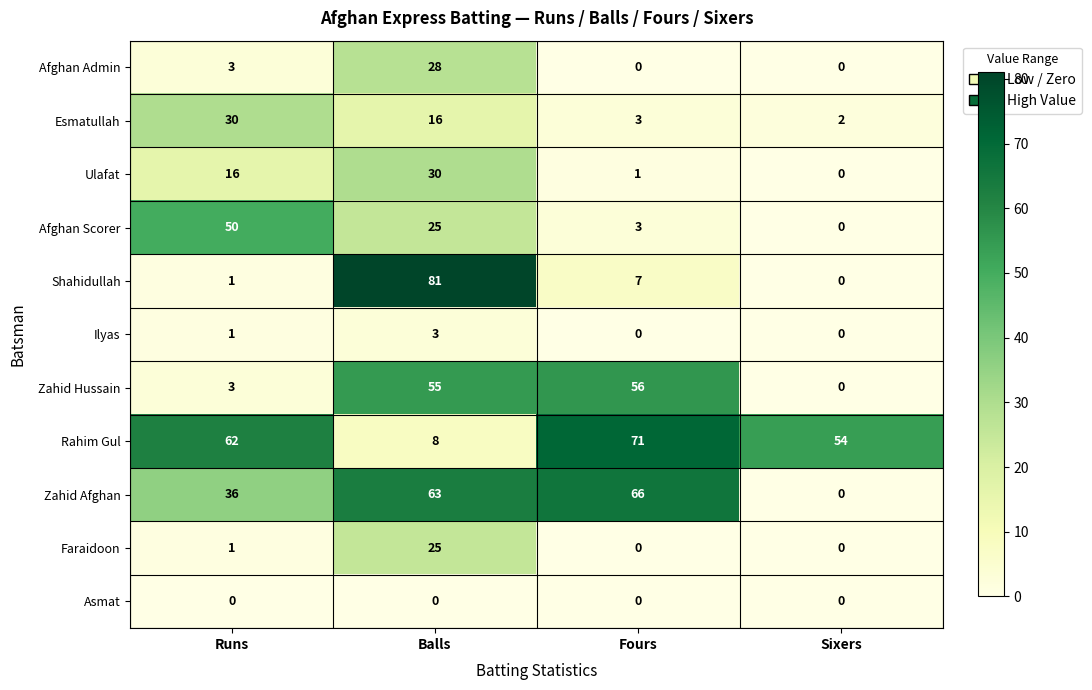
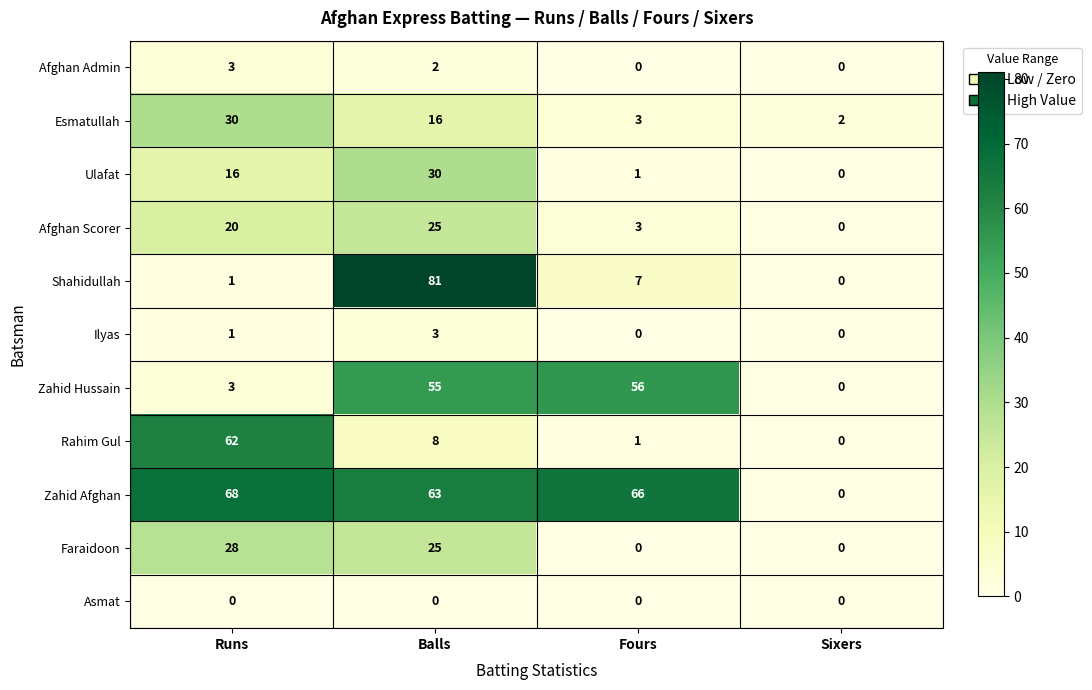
Afghan Admin, Balls: 28 -> 2
Afghan Scorer, Runs: 50 -> 20
Rahim Gul, Fours: 71 -> 1
Rahim Gul, Sixers: 54 -> 0
Zahid Afghan, Runs: 36 -> 68
Faraidoon, Runs: 1 -> 28
